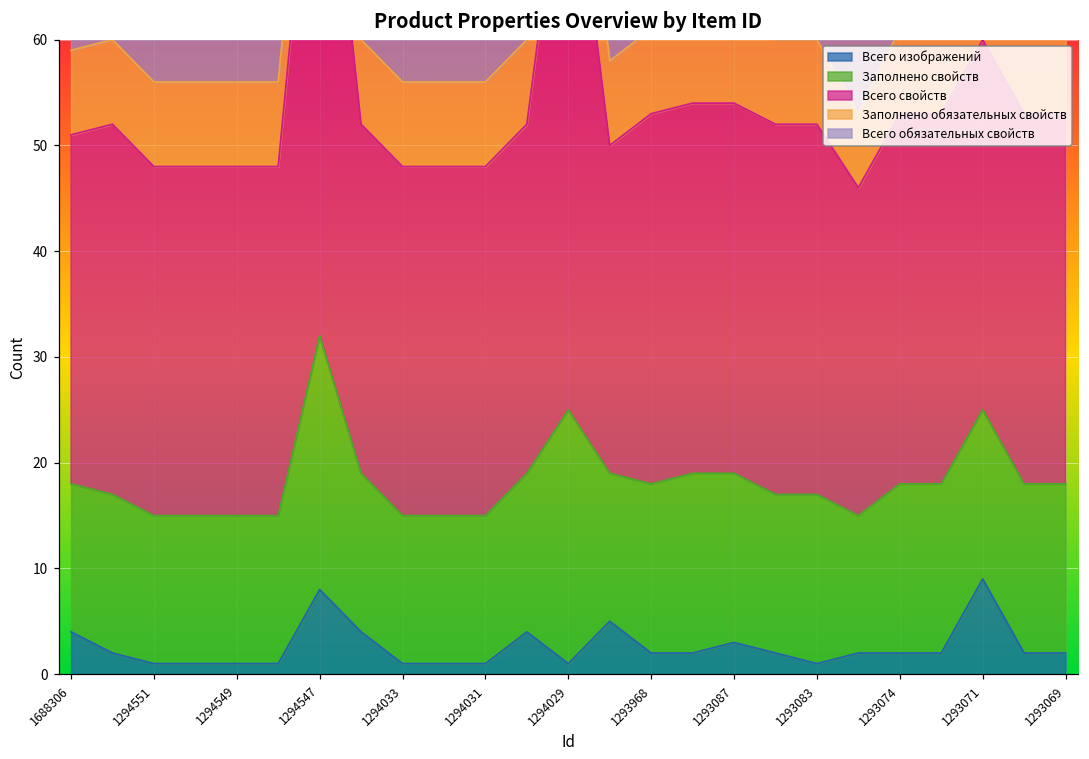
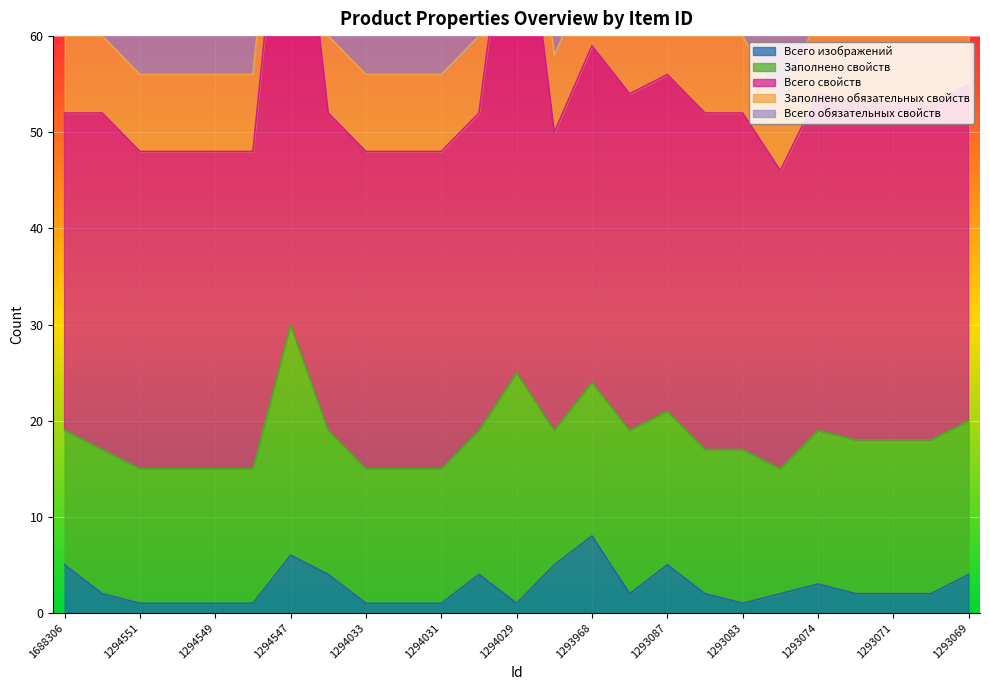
Всего изображений, 1688306: 4 -> 5
Всего изображений, 1294547: 8 -> 6
Всего изображений, 1293968: 2 -> 8
Всего изображений, 1293087: 3 -> 5
Всего изображений, 1293074: 2 -> 3
Всего изображений, 1293071: 9 -> 2
Всего изображений, 1293069: 2 -> 4
